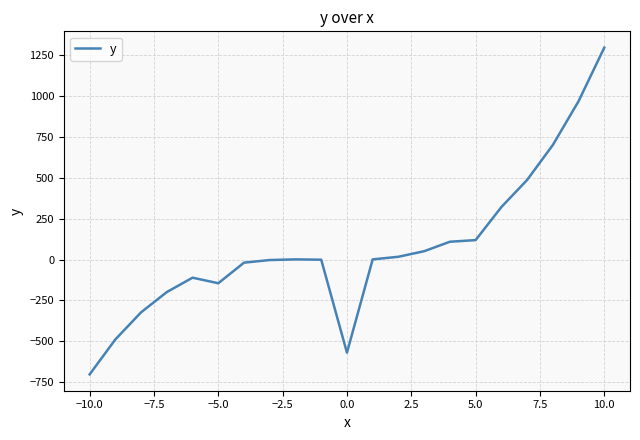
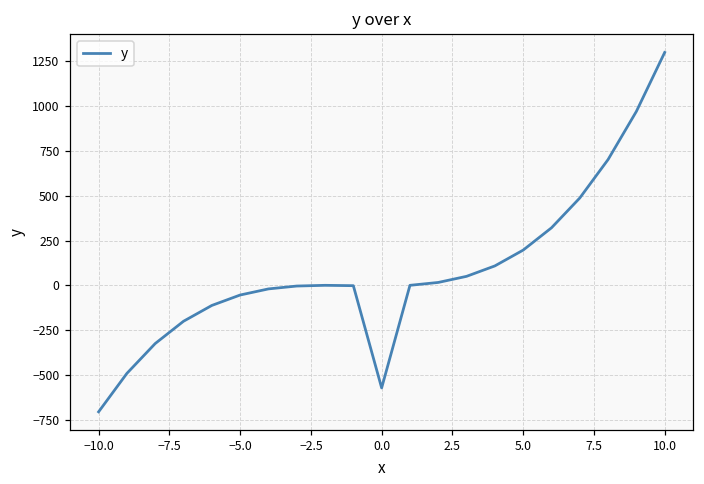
−5.0: -150 -> -50
5.0: 120 -> 200
